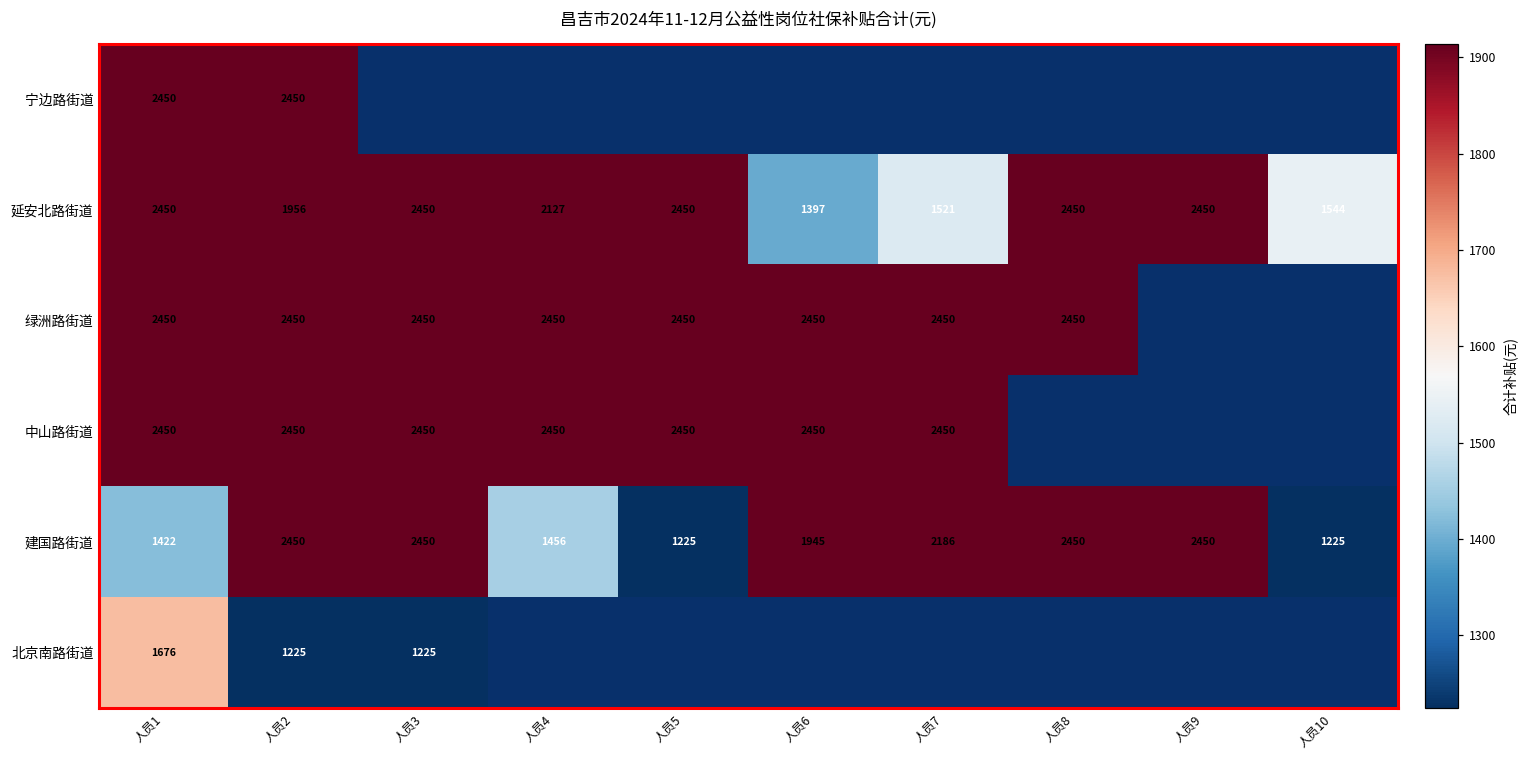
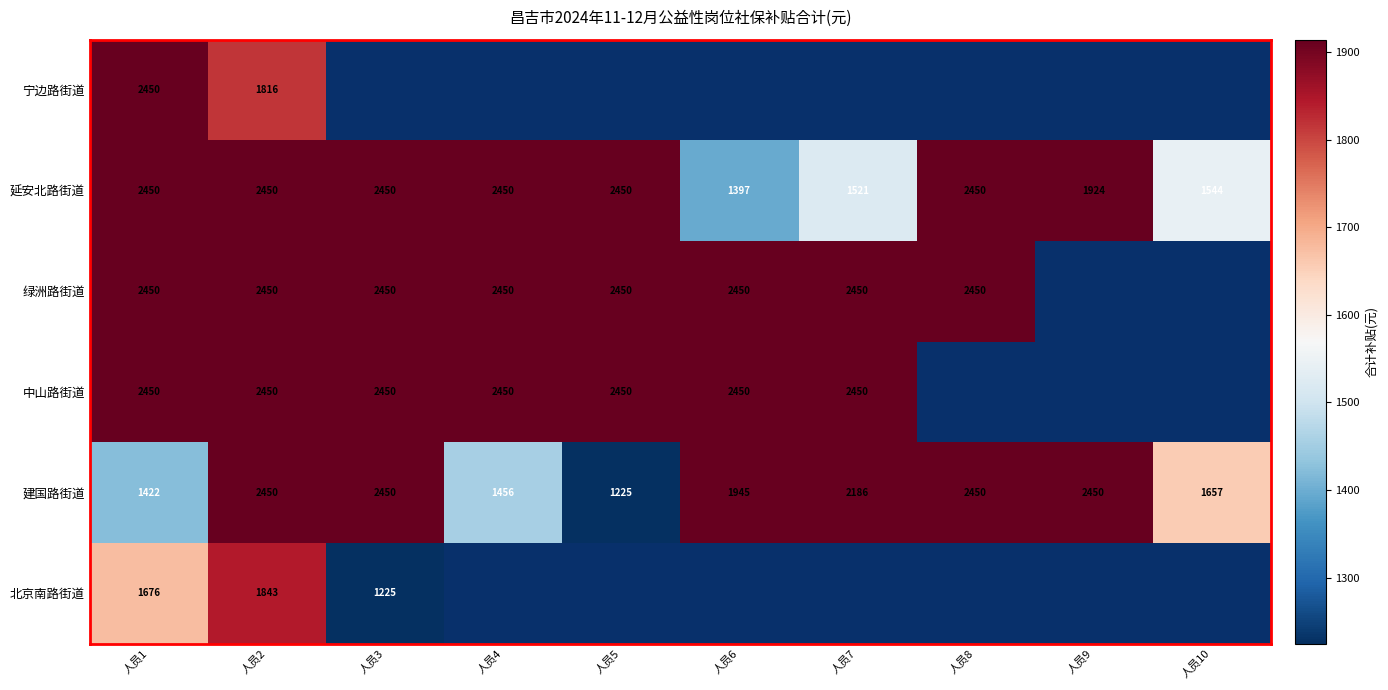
宁边路街道, 人员2: 2450 -> 1816
延安北路街道, 人员2: 1956 -> 2450
延安北路街道, 人员4: 2127 -> 2450
延安北路街道, 人员9: 2450 -> 1924
建国路街道, 人员10: 1225 -> 1657
北京南路街道, 人员2: 1225 -> 1843
